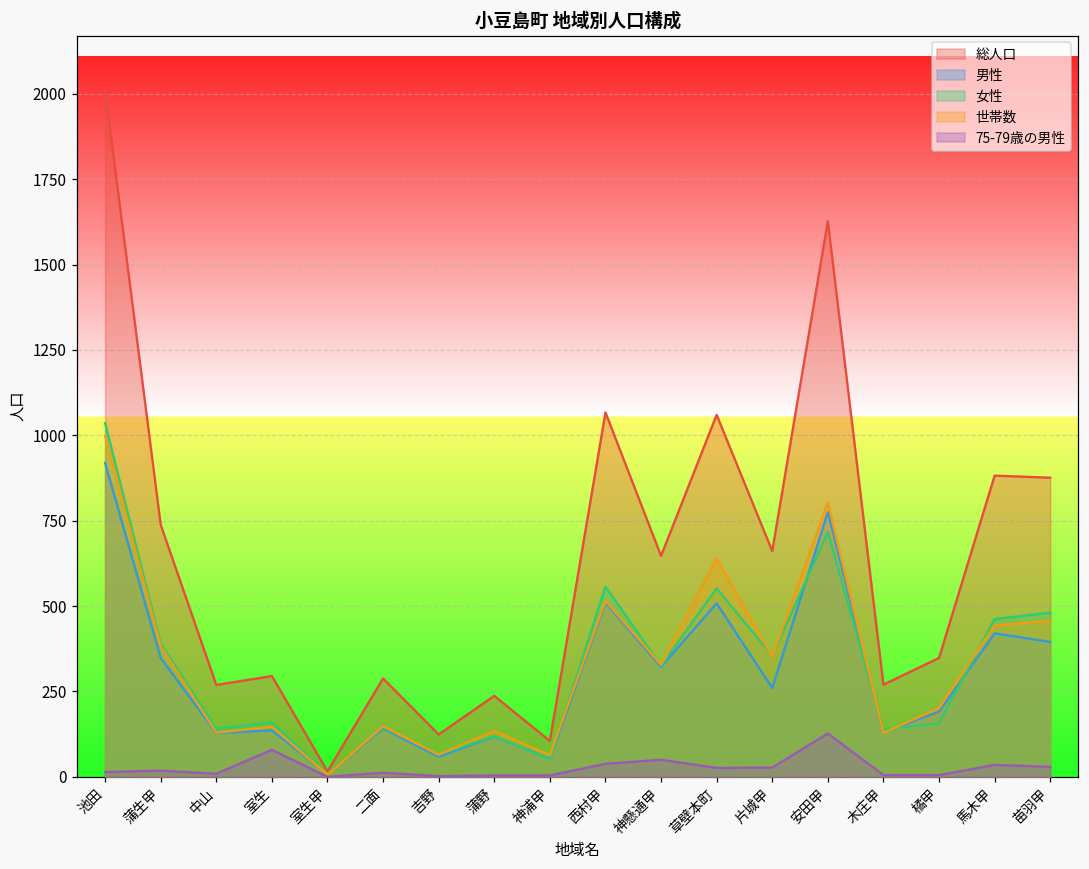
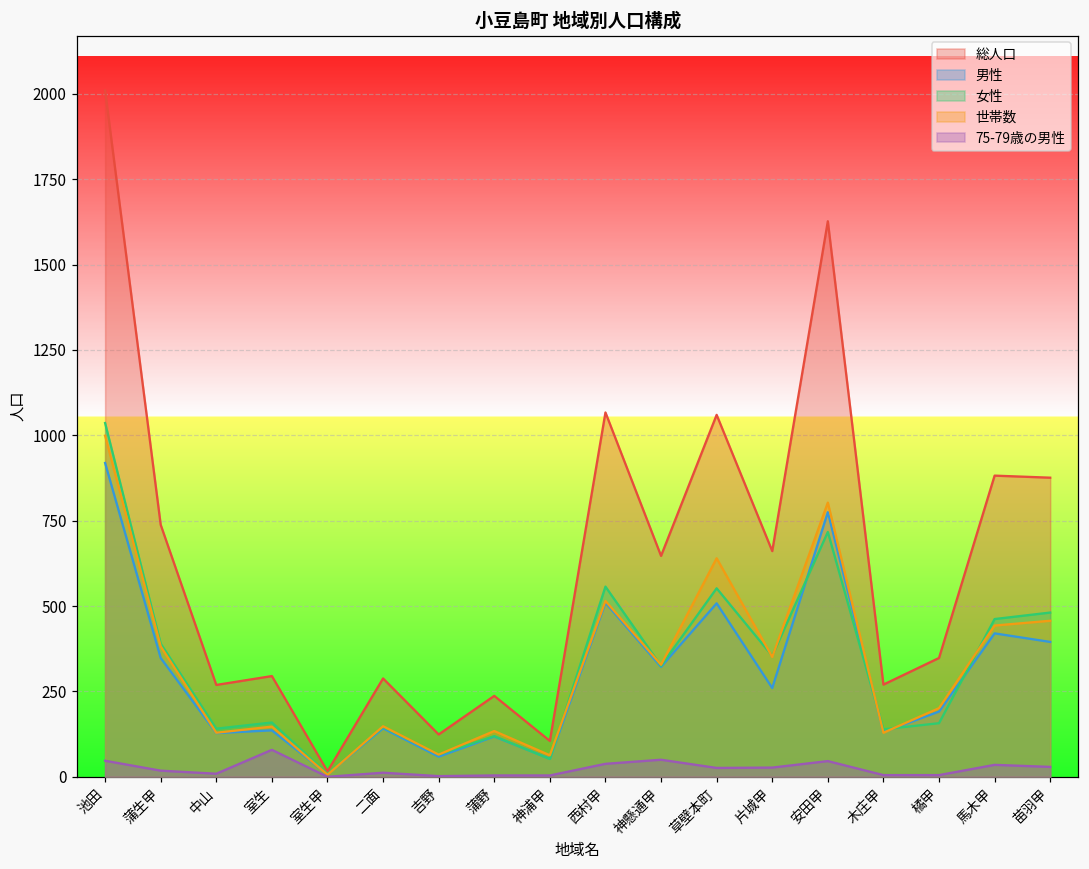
75-79歳の男性, 池田: 10 -> 50
75-79歳の男性, 安田甲: 130 -> 50
